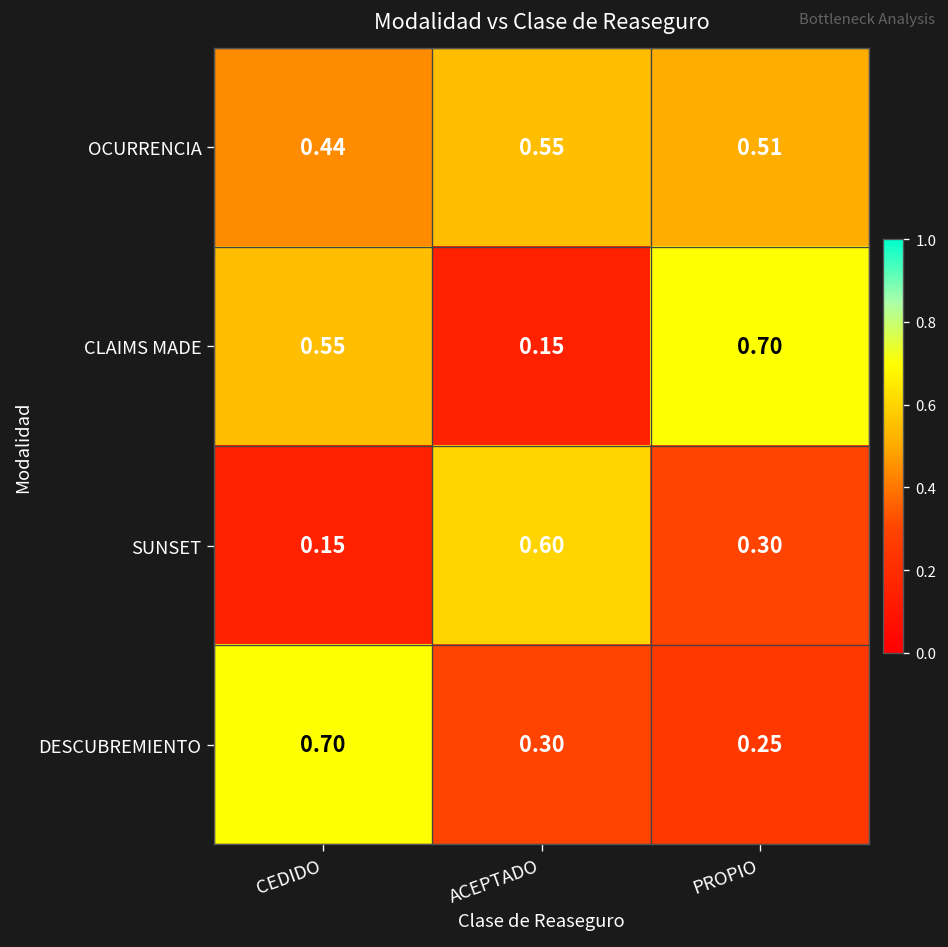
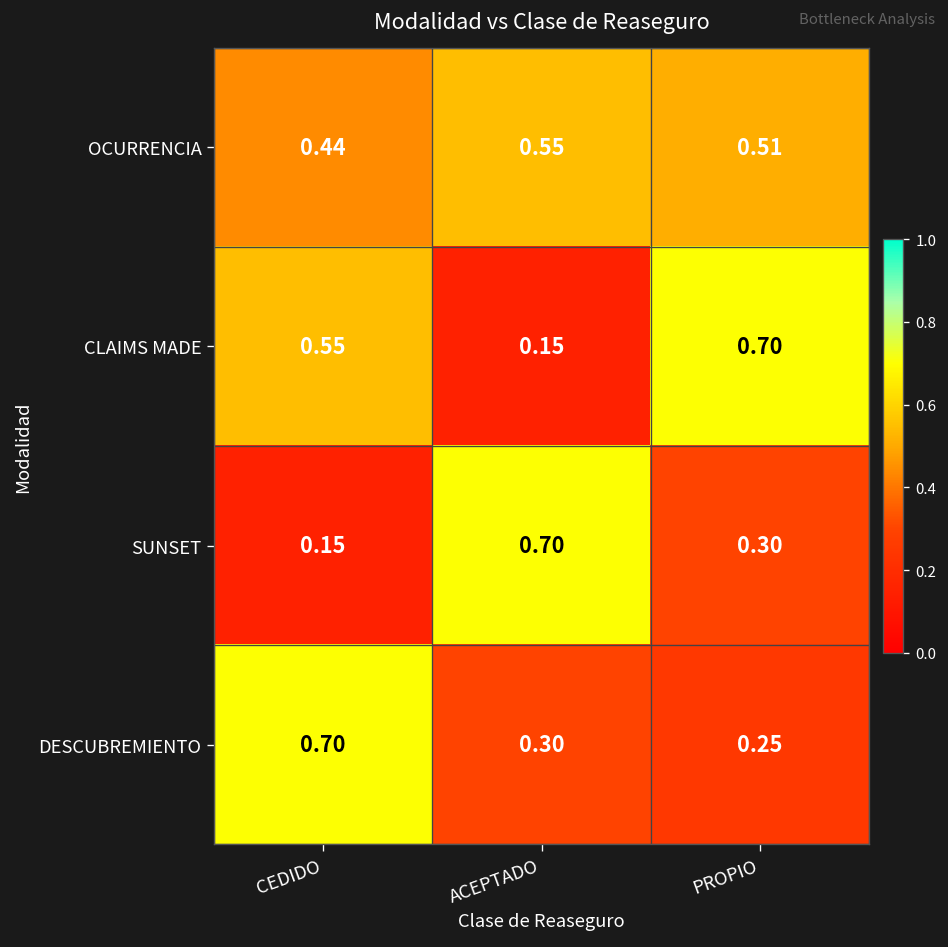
SUNSET, ACEPTADO: 0.60 -> 0.70
